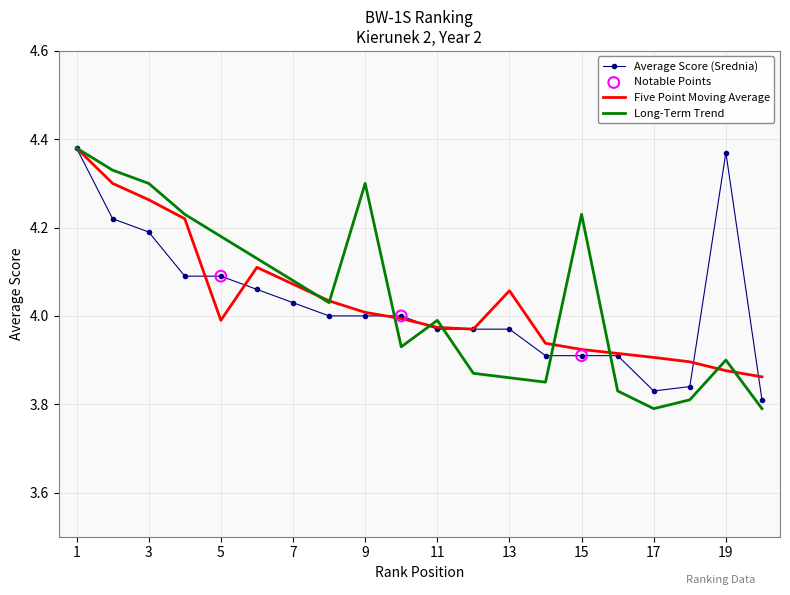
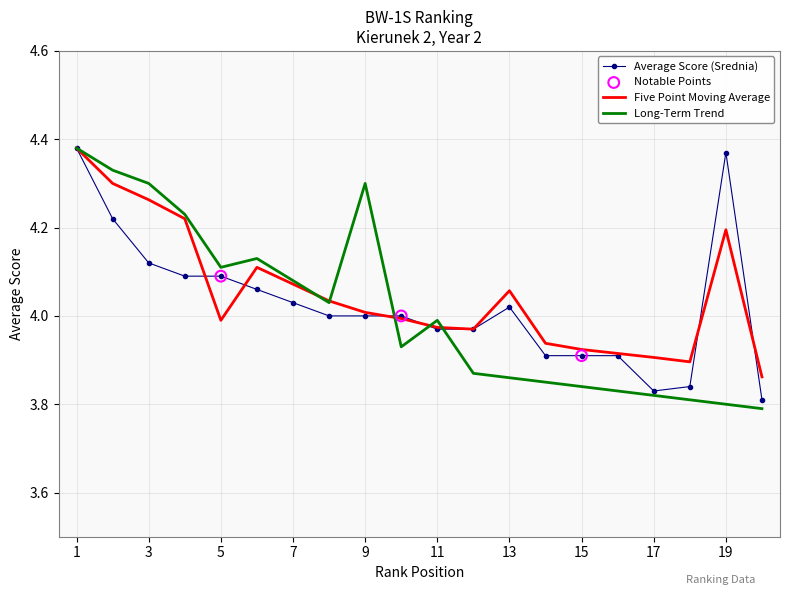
Average Score (Srednia), 3: 4.19 -> 4.12
Long-Term Trend, 5: 4.18 -> 4.11
Average Score (Srednia), 13: 3.97 -> 4.02
Long-Term Trend, 15: 4.23 -> 3.84
Long-Term Trend, 17: 3.79 -> 3.82
Five Point Moving Average, 19: 3.88 -> 4.20
Long-Term Trend, 19: 3.9 -> 3.8
